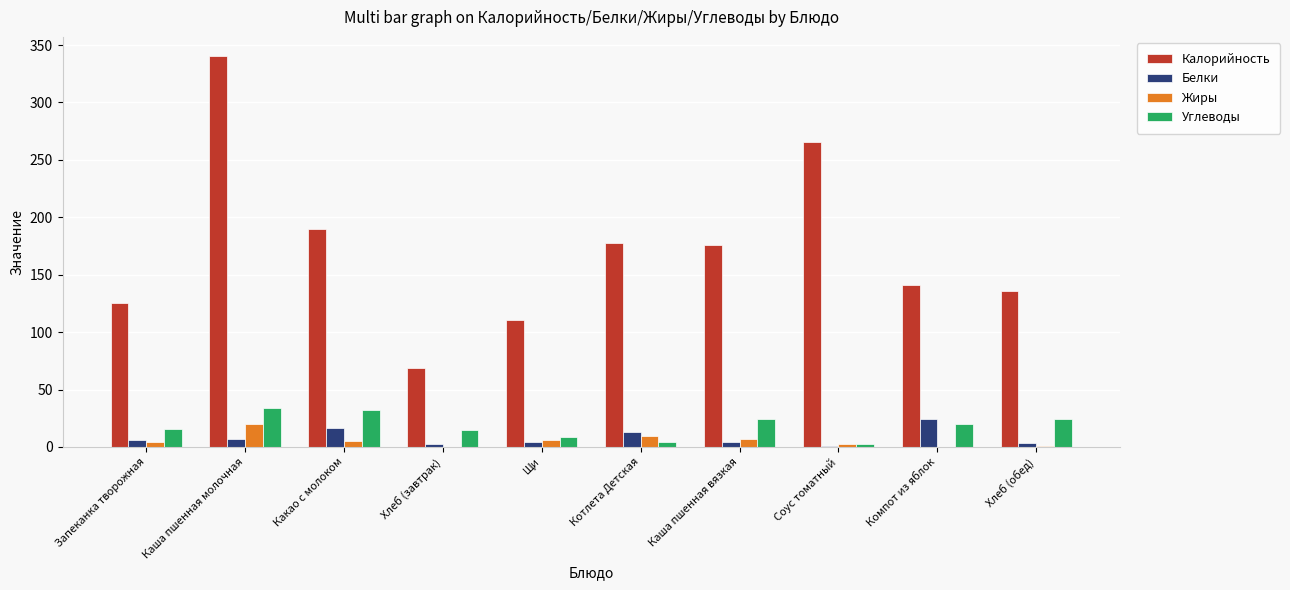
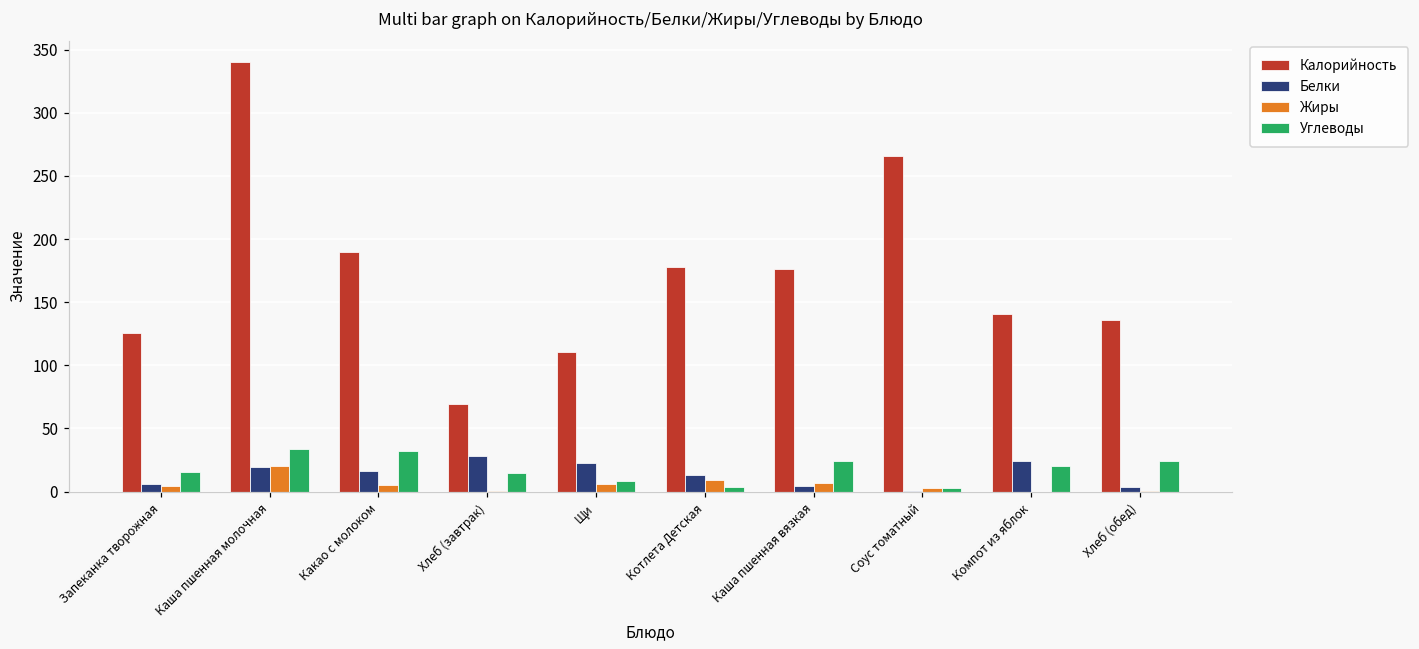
Белки, Каша пшенная молочная: 7 -> 20
Белки, Хлеб (завтрак): 2 -> 28
Белки, Щи: 4 -> 23
